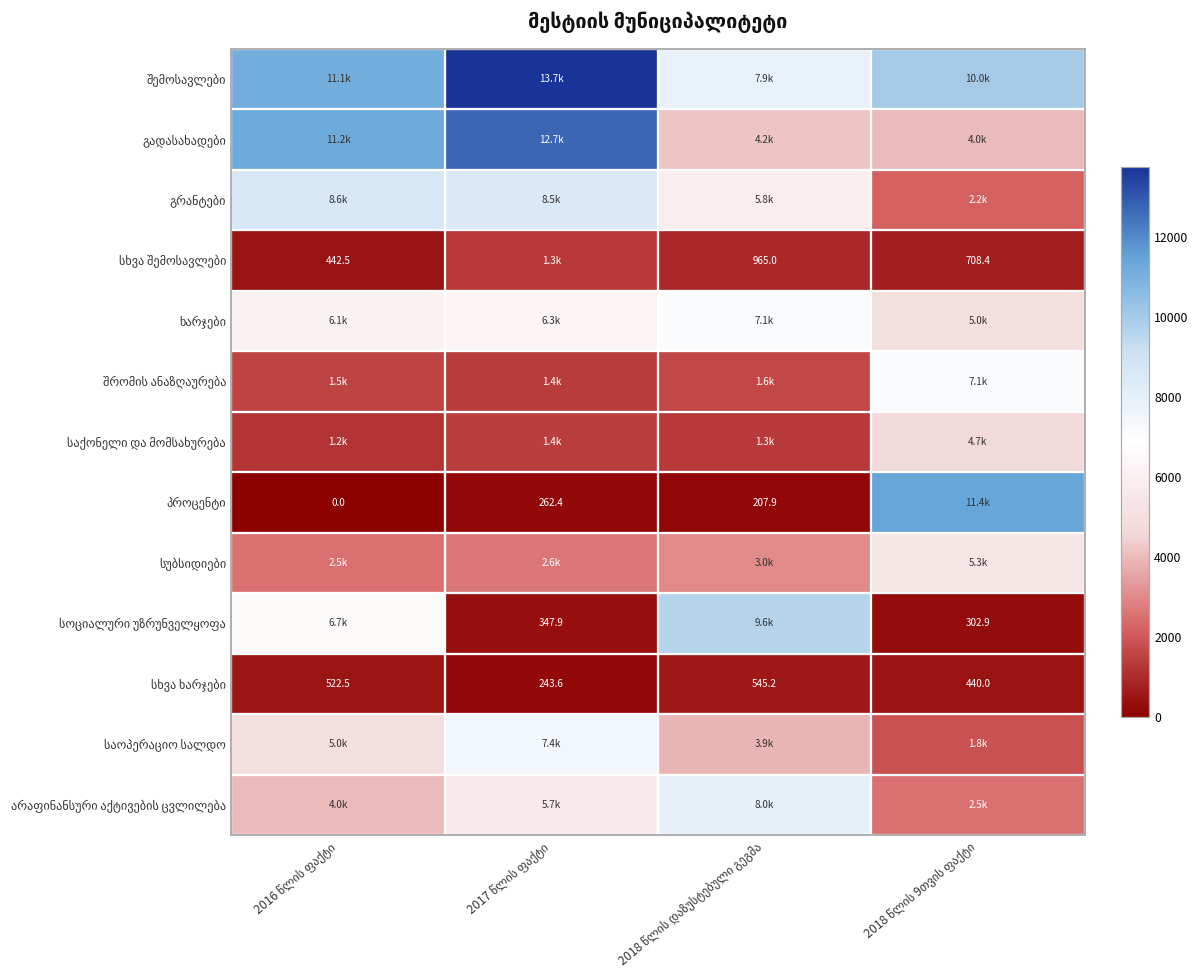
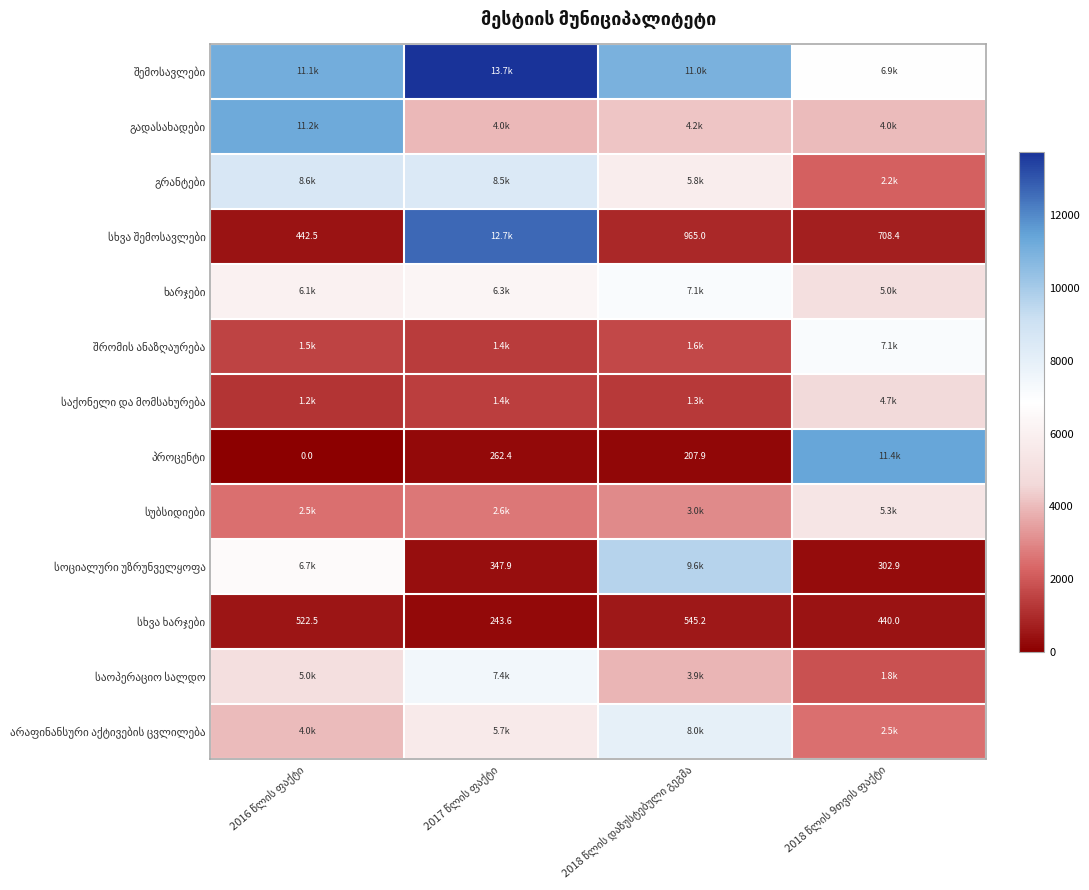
შემოსავლები, 2018 წლის დაზუსტებული გეგმა: 7.9k -> 11.0k
შემოსავლები, 2018 წლის 9თვის ფაქტი: 10.0k -> 6.9k
გადასახადები, 2017 წლის ფაქტი: 12.7k -> 4.0k
სხვა შემოსავლები, 2017 წლის ფაქტი: 1.3k -> 12.7k
